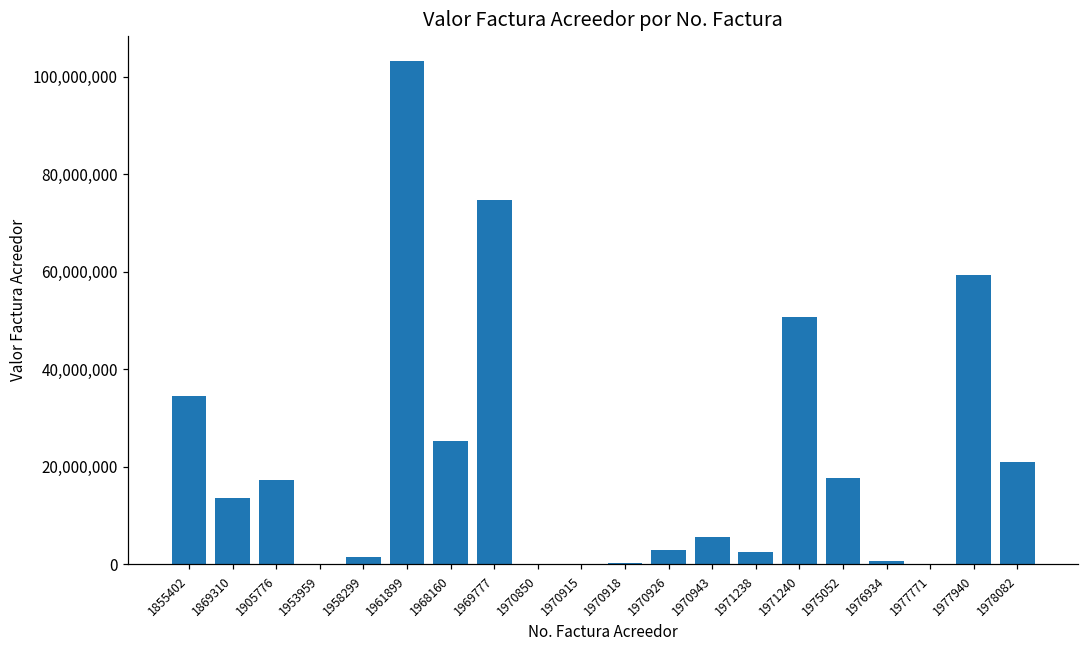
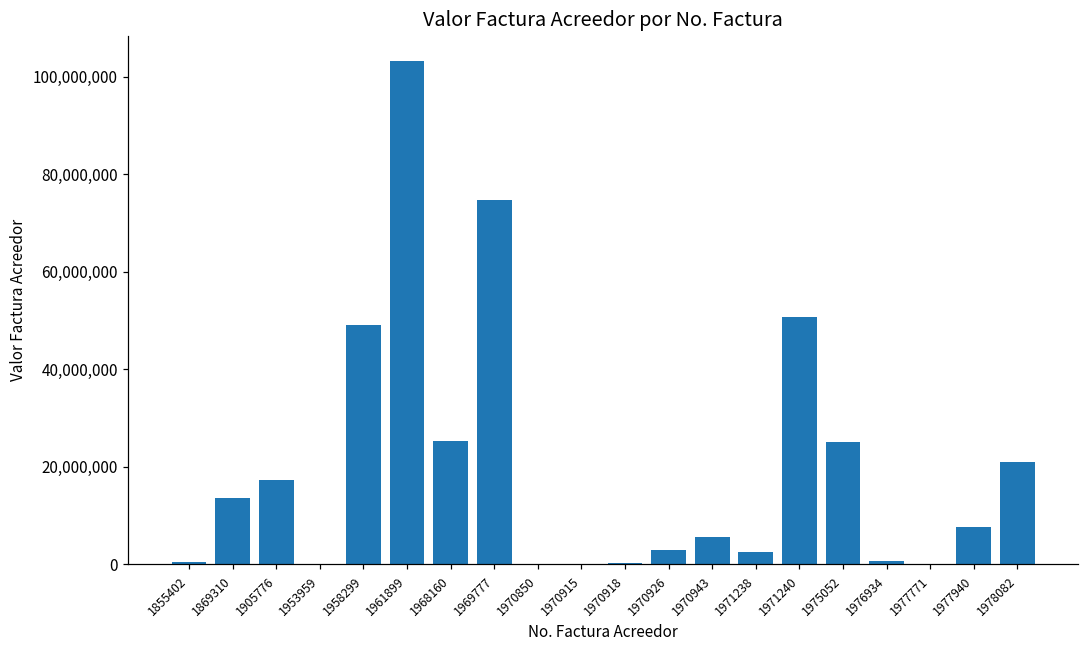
1855402: 34,000,000 -> 0
1958299: 2,000,000 -> 49,000,000
1975052: 18,000,000 -> 25,000,000
1977940: 59,000,000 -> 8,000,000
